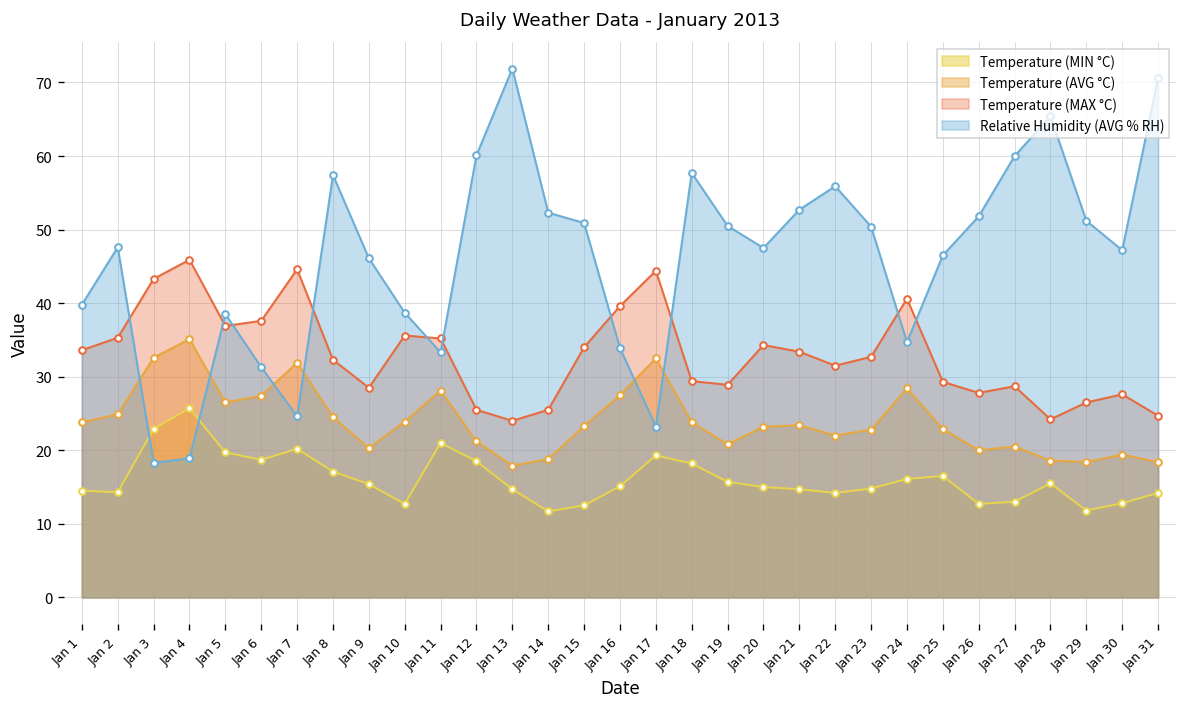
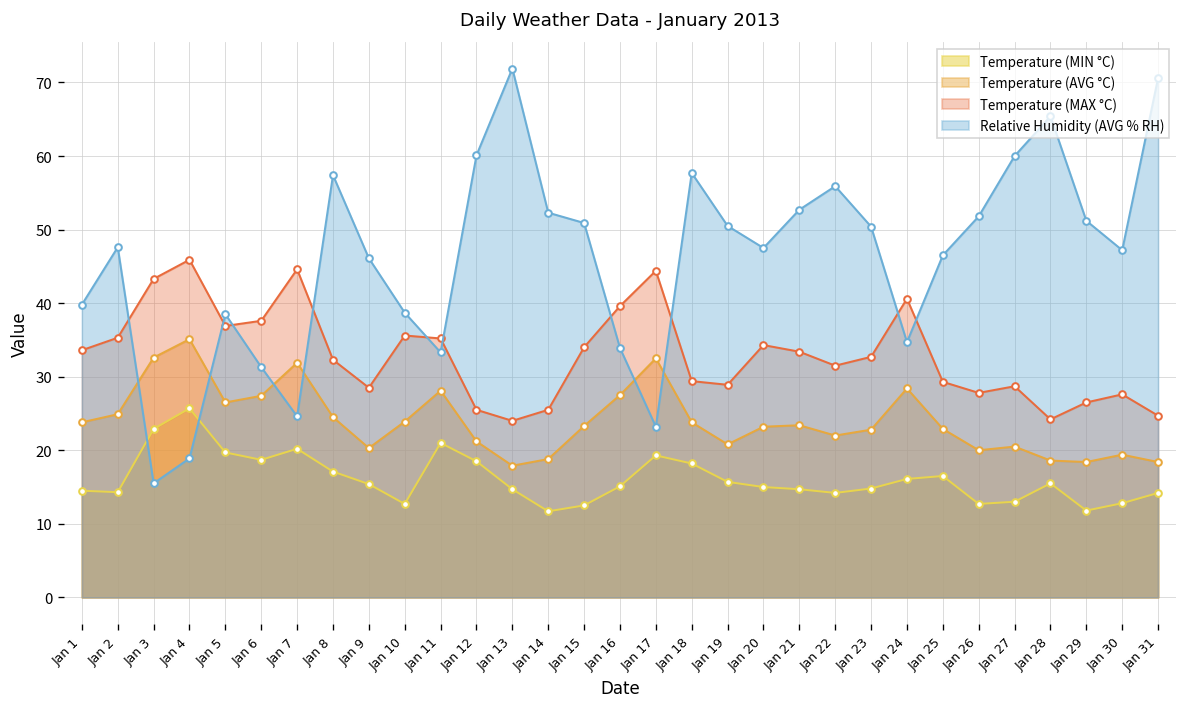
Relative Humidity (AVG % RH), Jan 3: 18 -> 16
